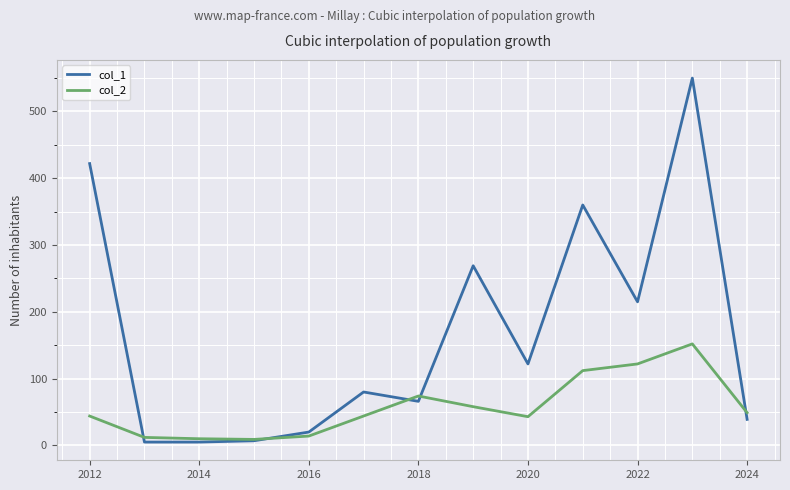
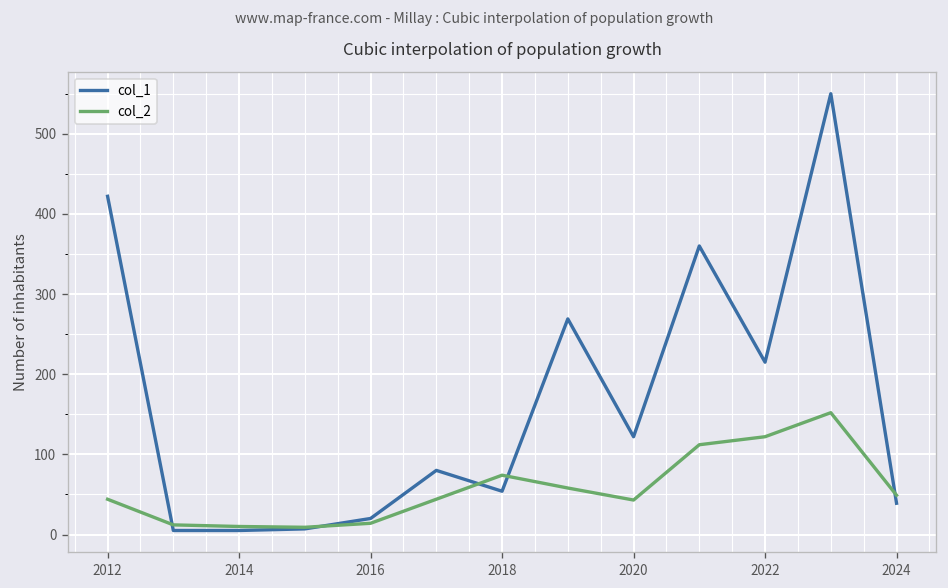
col_1, 2018: 70 -> 50
